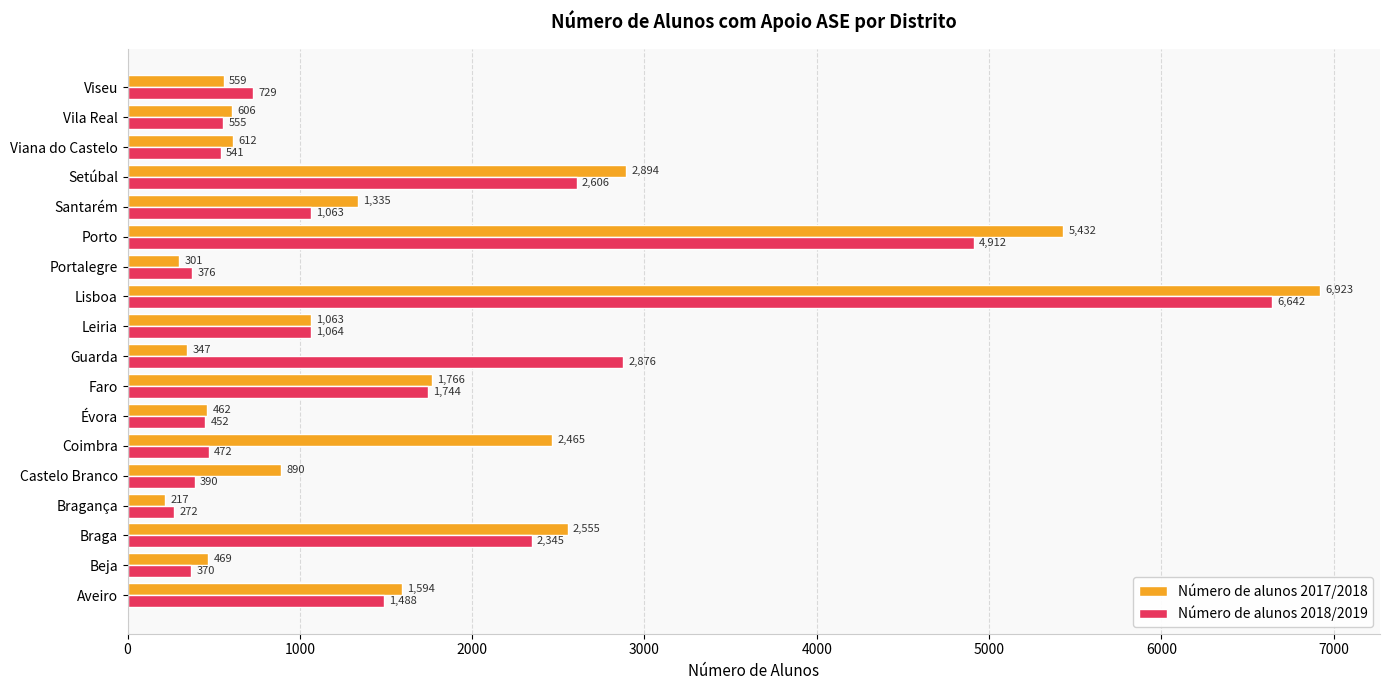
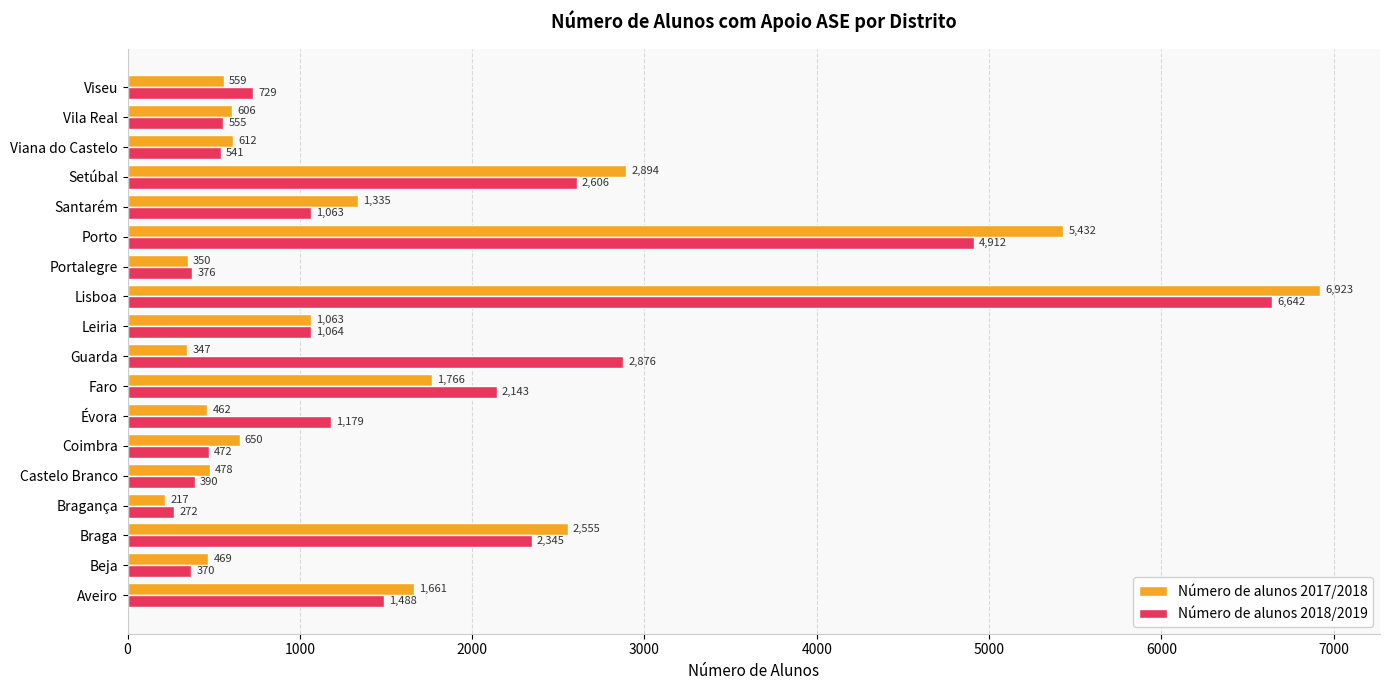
Número de alunos 2017/2018, Portalegre: 301 -> 350
Número de alunos 2018/2019, Faro: 1,744 -> 2,143
Número de alunos 2018/2019, Évora: 452 -> 1,179
Número de alunos 2017/2018, Coimbra: 2,465 -> 650
Número de alunos 2017/2018, Castelo Branco: 890 -> 478
Número de alunos 2017/2018, Aveiro: 1,594 -> 1,661
